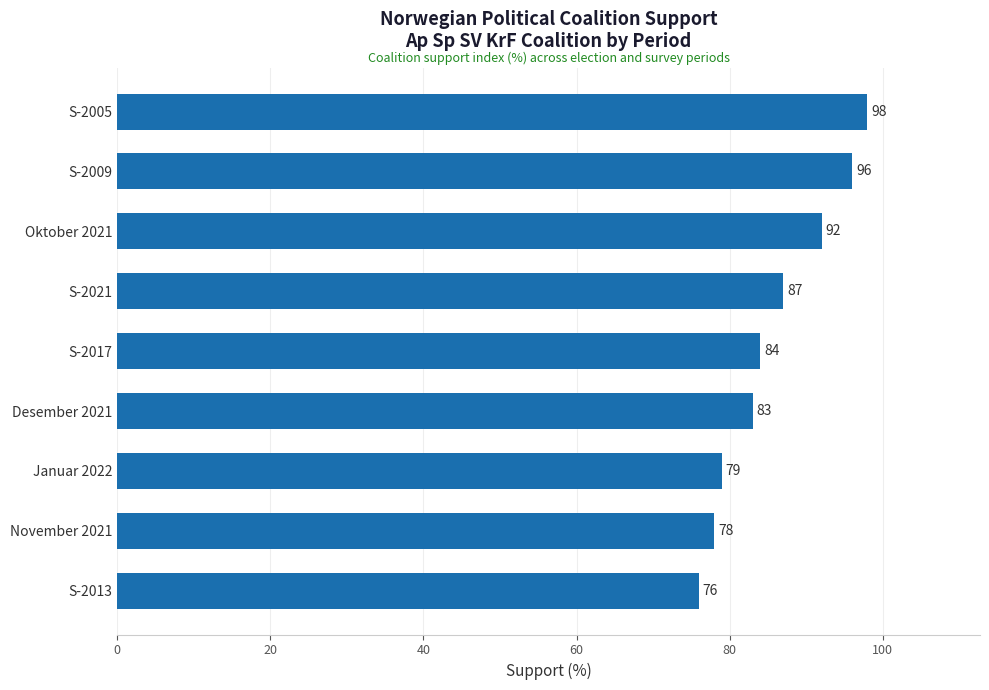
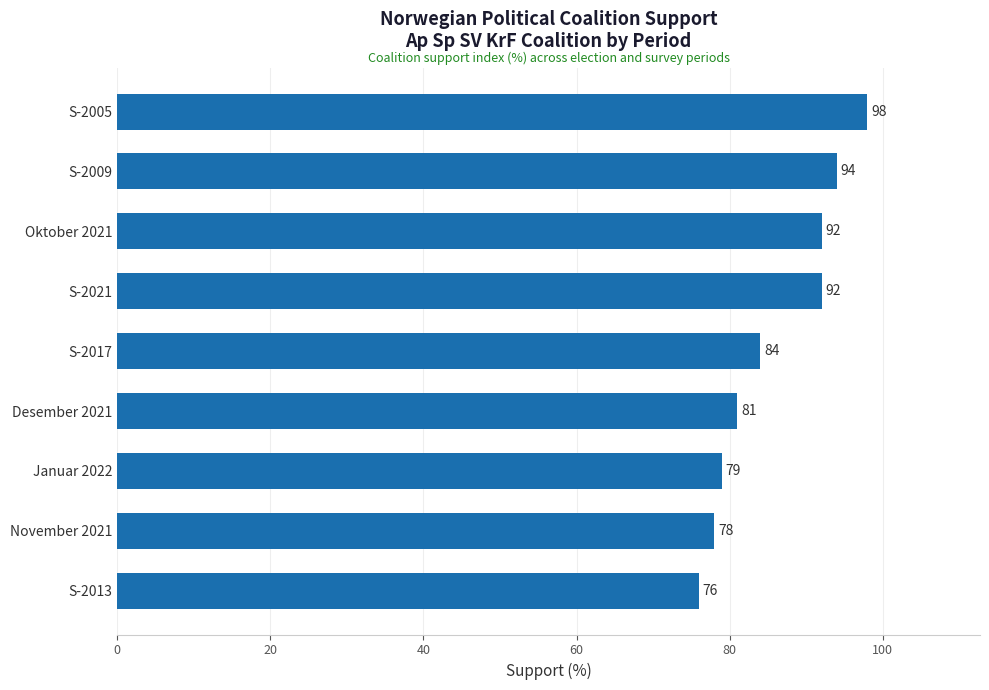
S-2009: 96 -> 94
S-2021: 87 -> 92
Desember 2021: 83 -> 81
